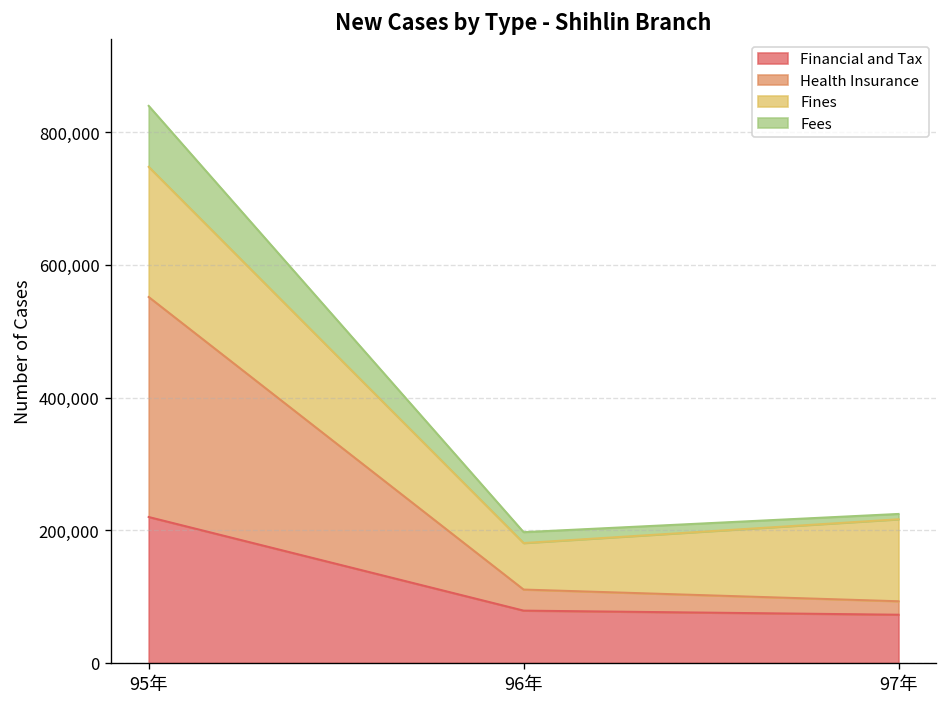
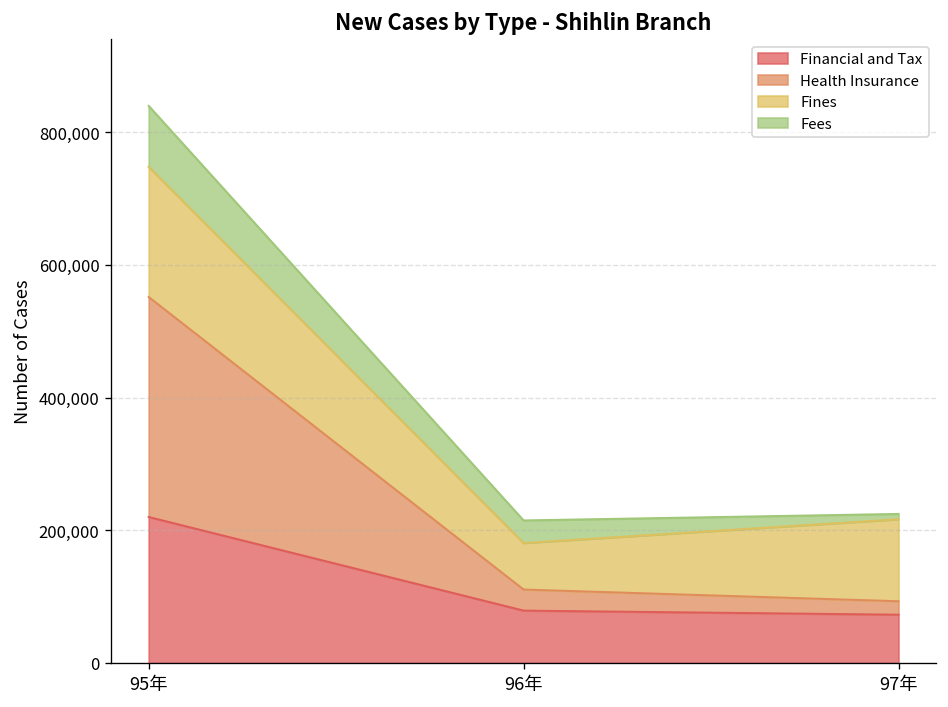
Fees, 96年: 20,000 -> 30,000
